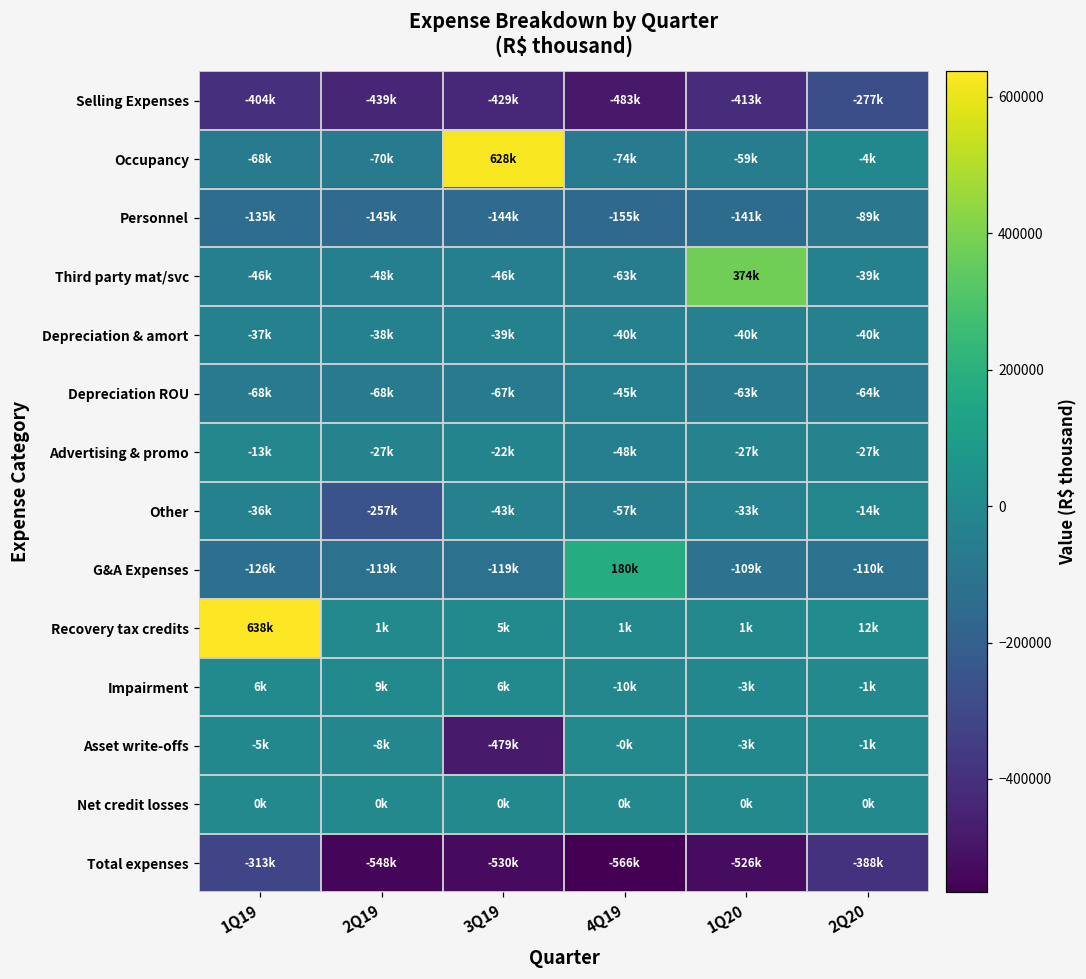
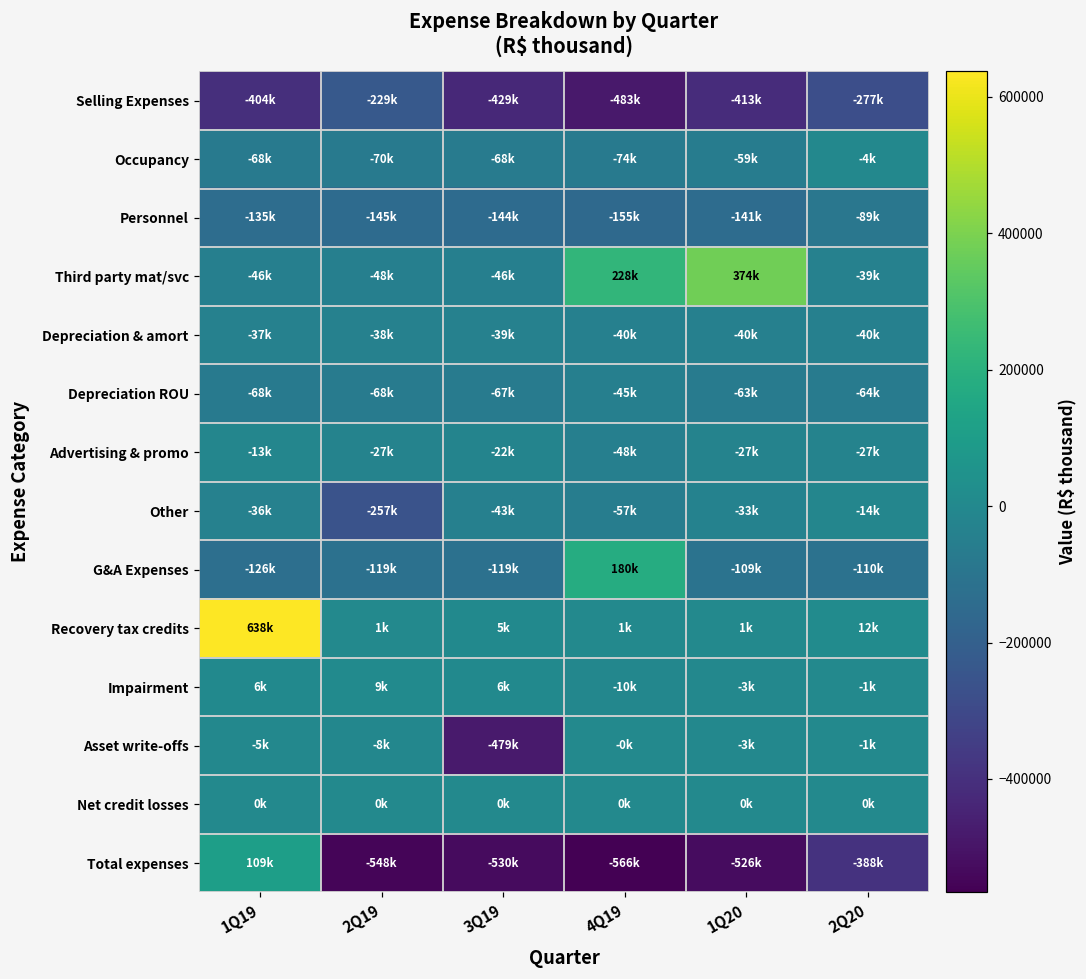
Selling Expenses, 2Q19: -439k -> -229k
Occupancy, 3Q19: 628k -> -68k
Third party mat/svc, 4Q19: -63k -> 228k
Total expenses, 1Q19: -313k -> 109k
